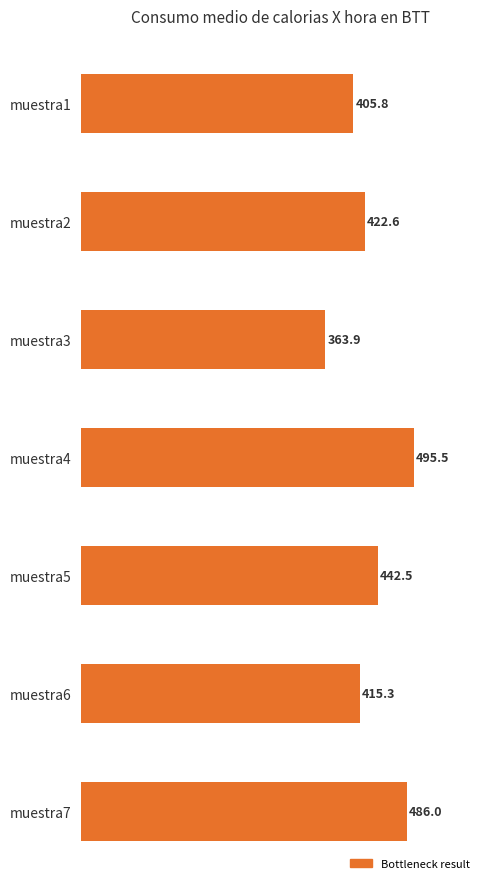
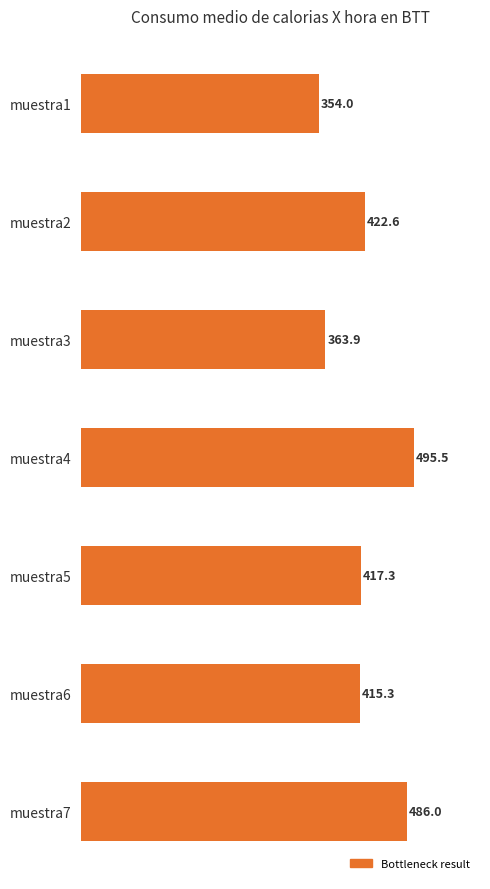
muestra1: 405.8 -> 354.0
muestra5: 442.5 -> 417.3
